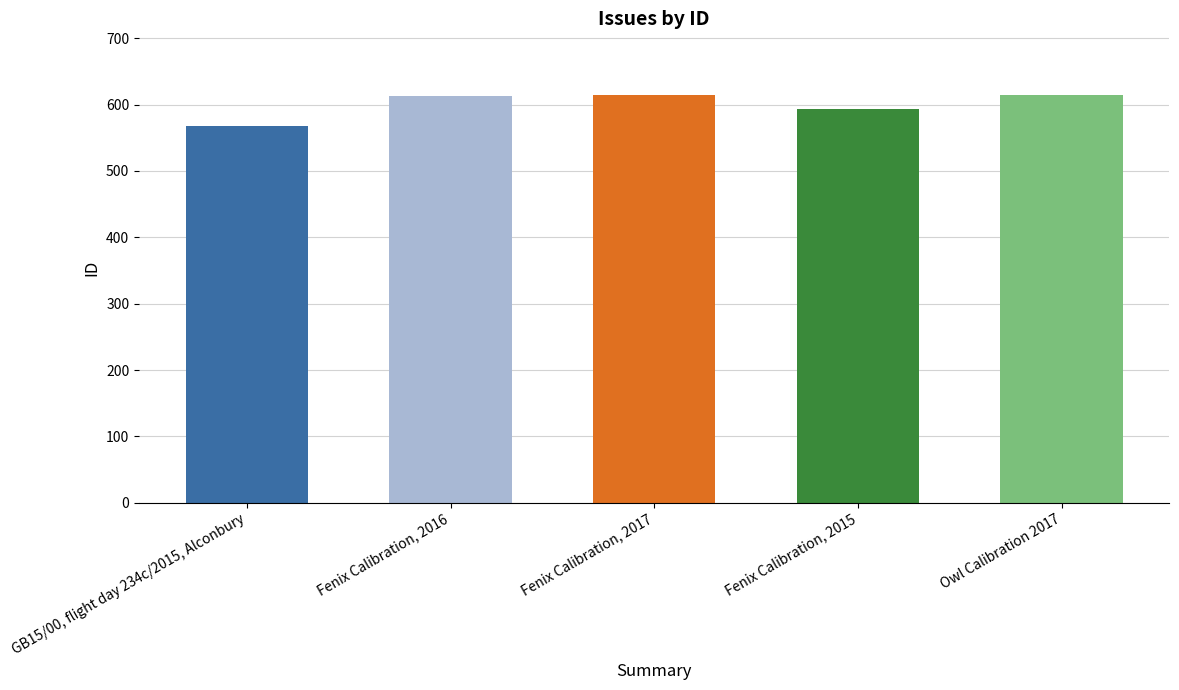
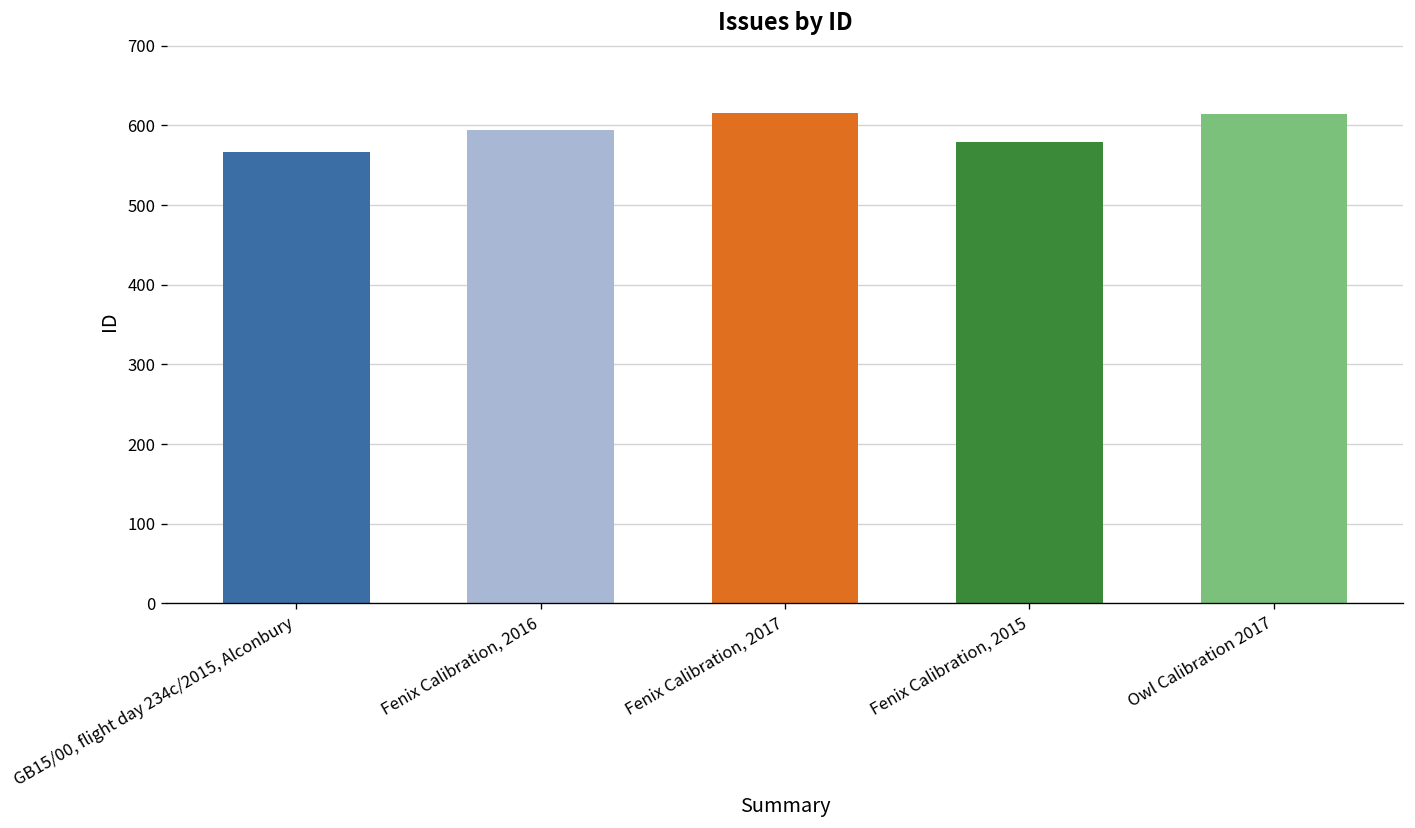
Fenix Calibration, 2016: 610 -> 590
Fenix Calibration, 2015: 590 -> 580
